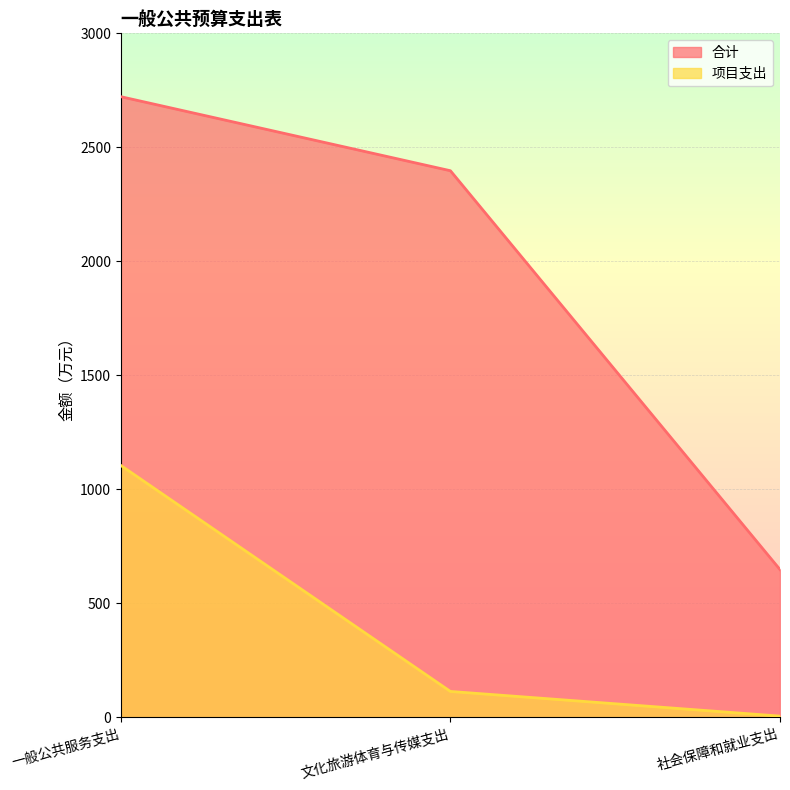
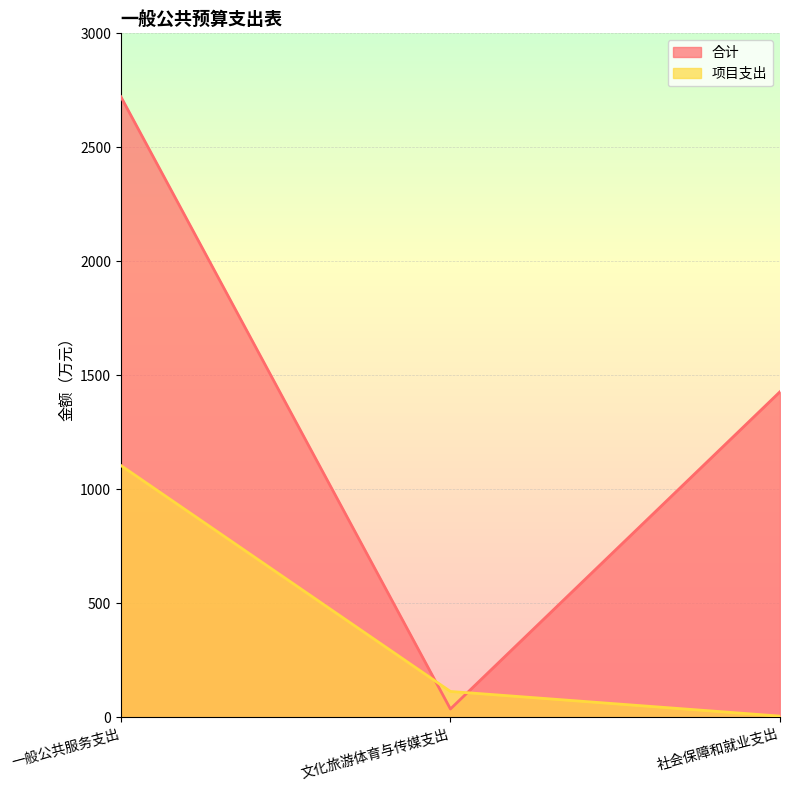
合计, 文化旅游体育与传媒支出: 2400 -> 40
合计, 社会保障和就业支出: 650 -> 1430
